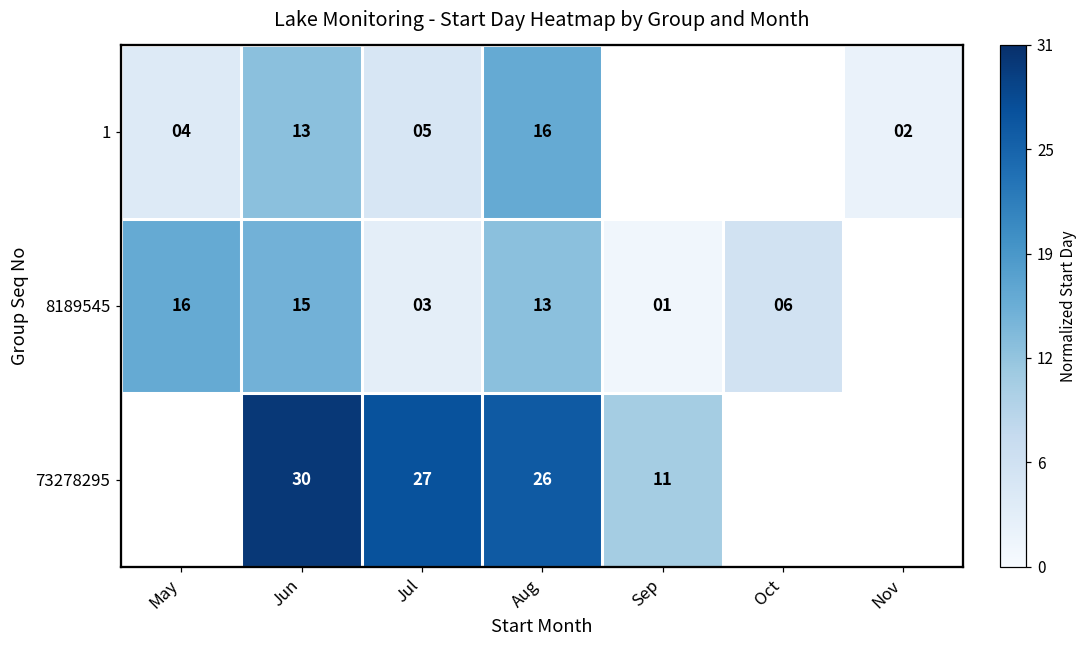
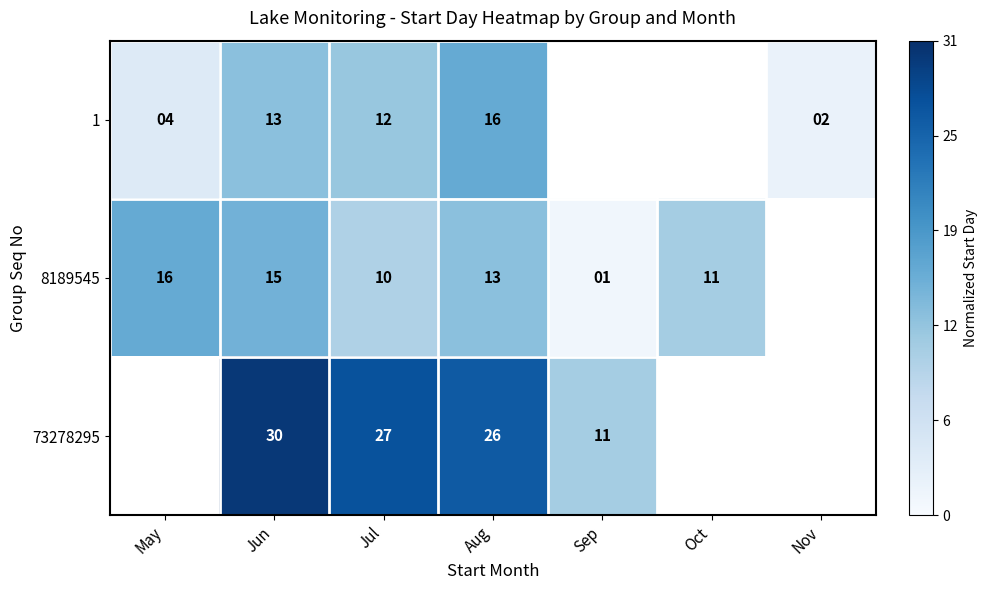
1, Jul: 05 -> 12
8189545, Jul: 03 -> 10
8189545, Oct: 06 -> 11
